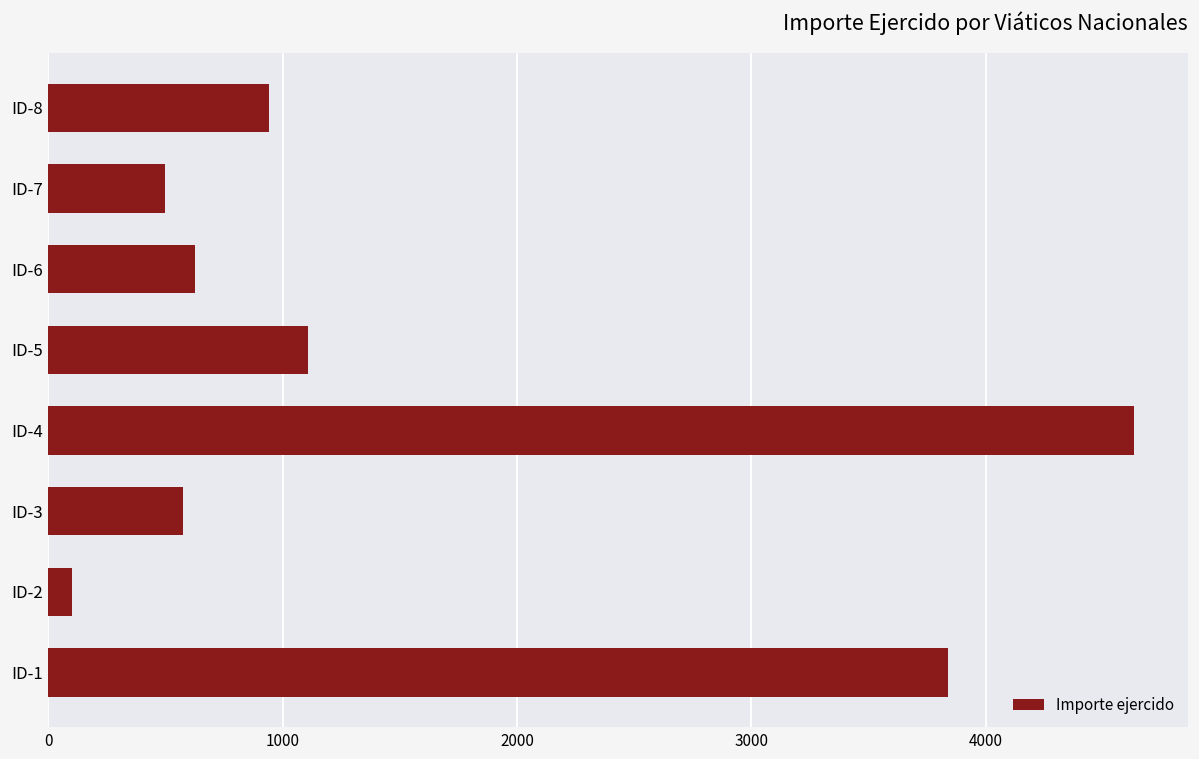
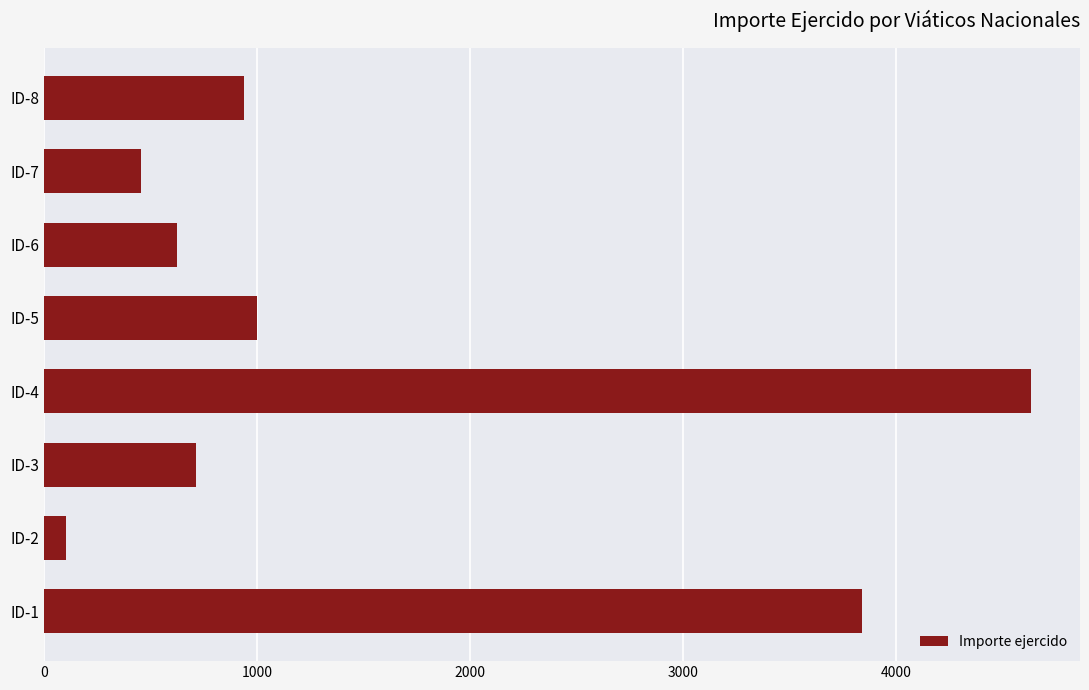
ID-7: 500 -> 450
ID-5: 1110 -> 1000
ID-3: 570 -> 710
